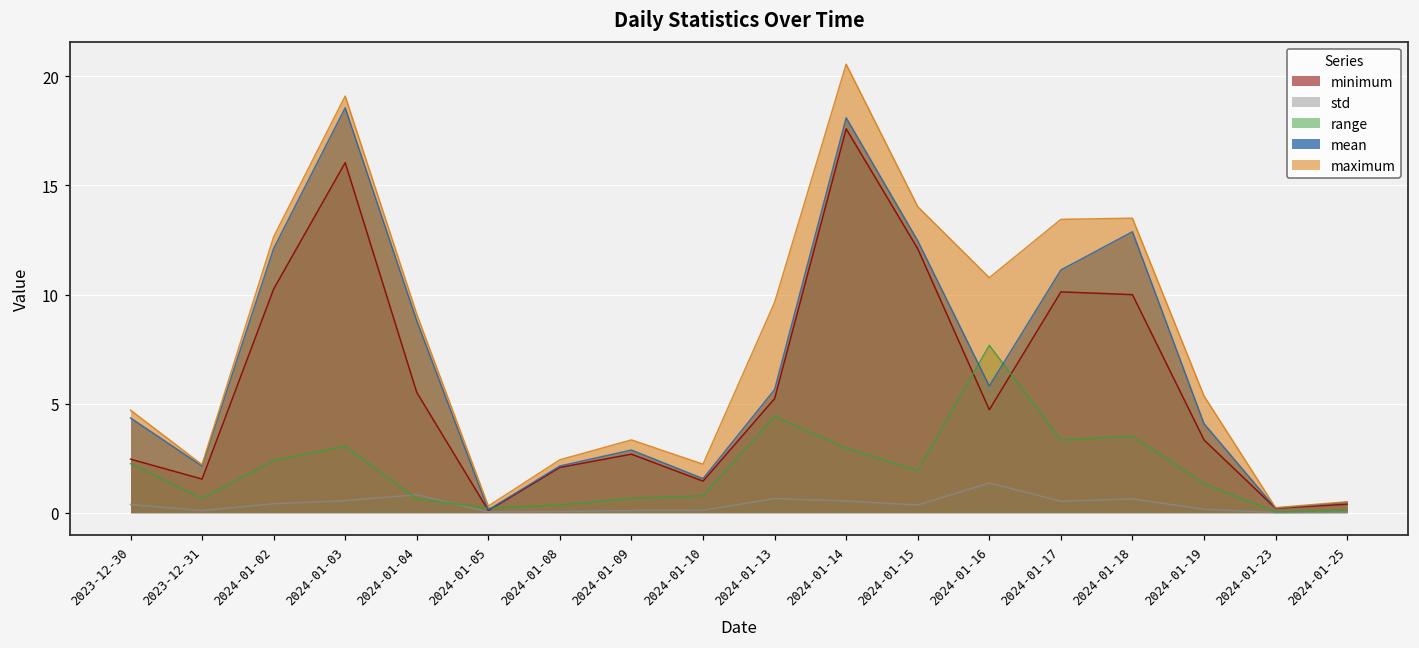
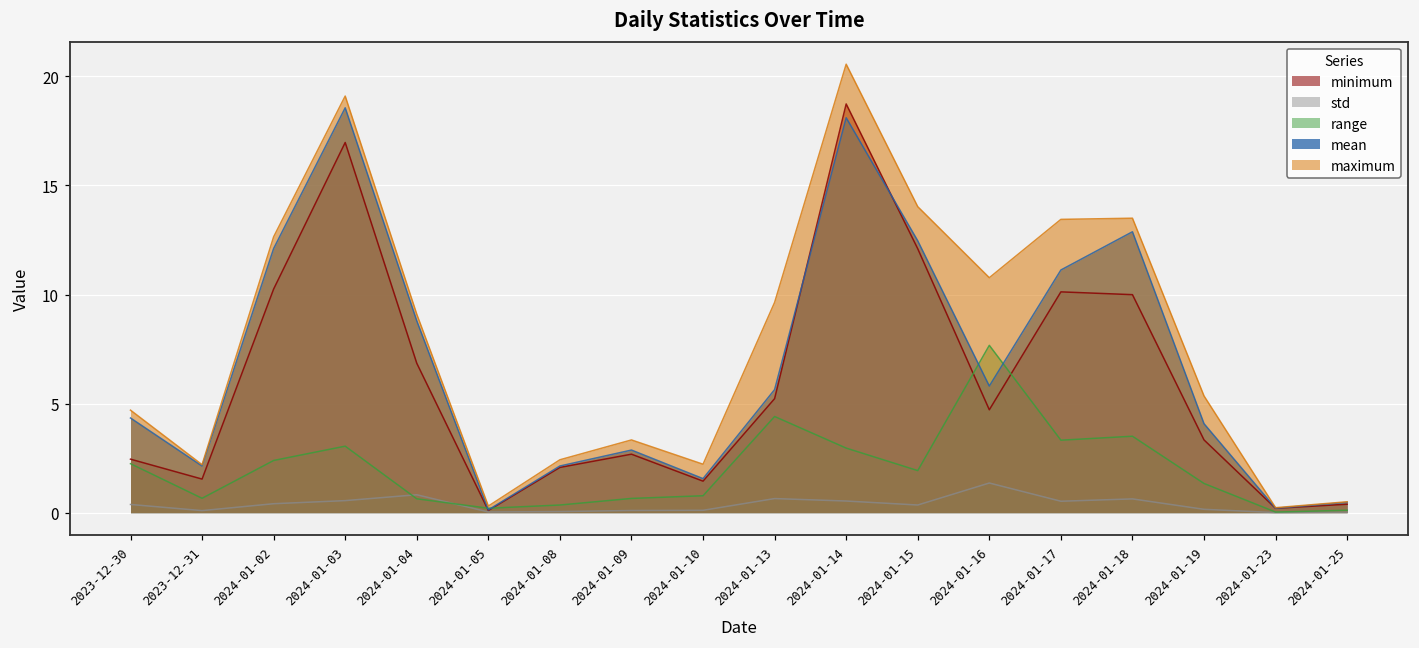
minimum, 2024-01-03: 16.1 -> 17.0
minimum, 2024-01-04: 5.5 -> 6.9
minimum, 2024-01-14: 17.6 -> 18.7
